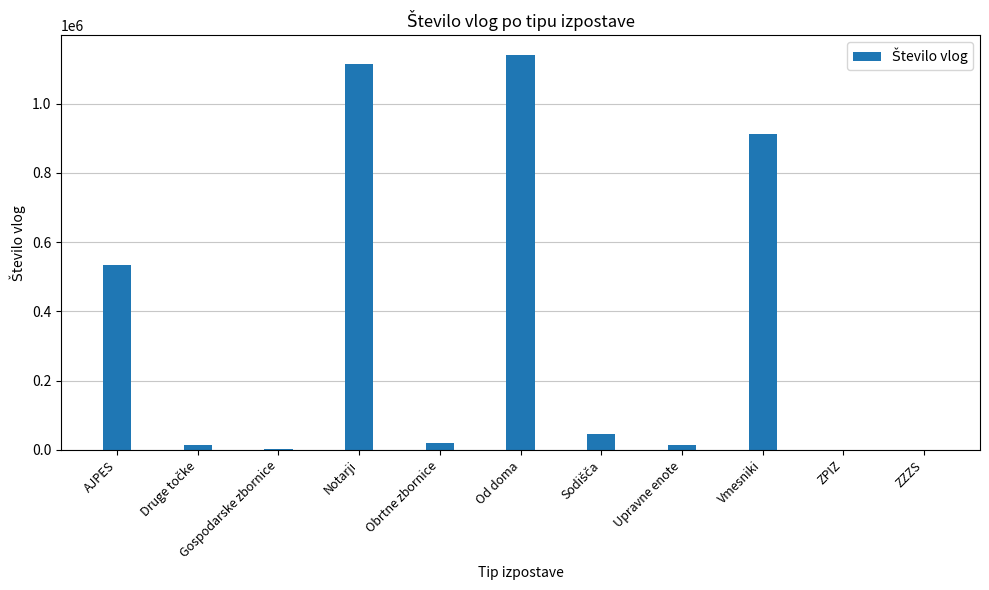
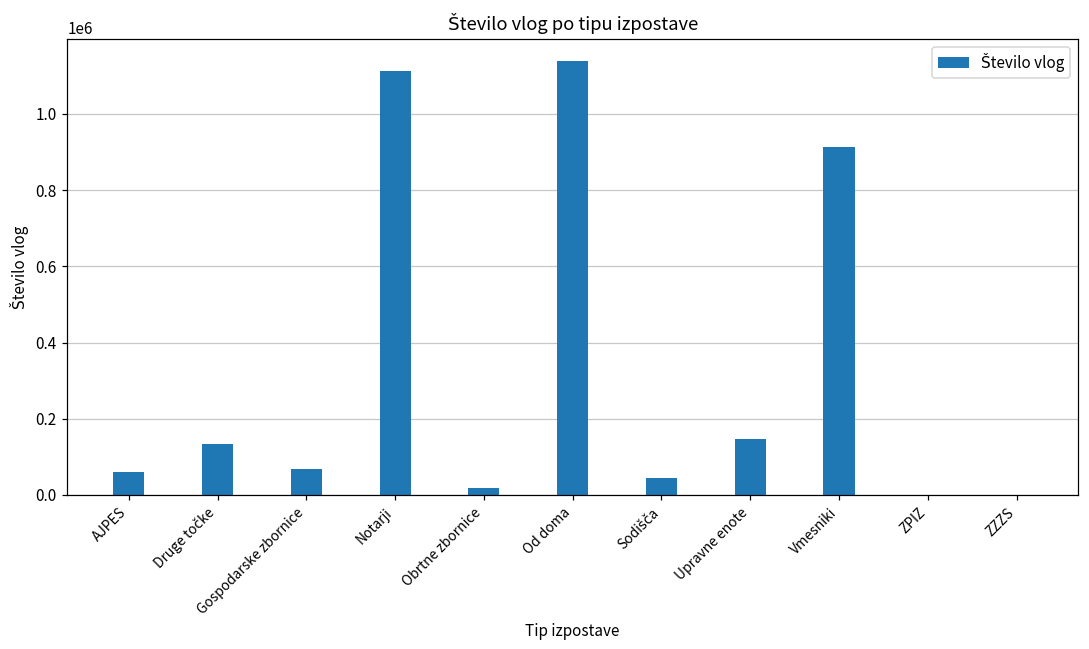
AJPES: 530000 -> 60000
Druge točke: 20000 -> 130000
Gospodarske zbornice: 0 -> 70000
Upravne enote: 10000 -> 150000
